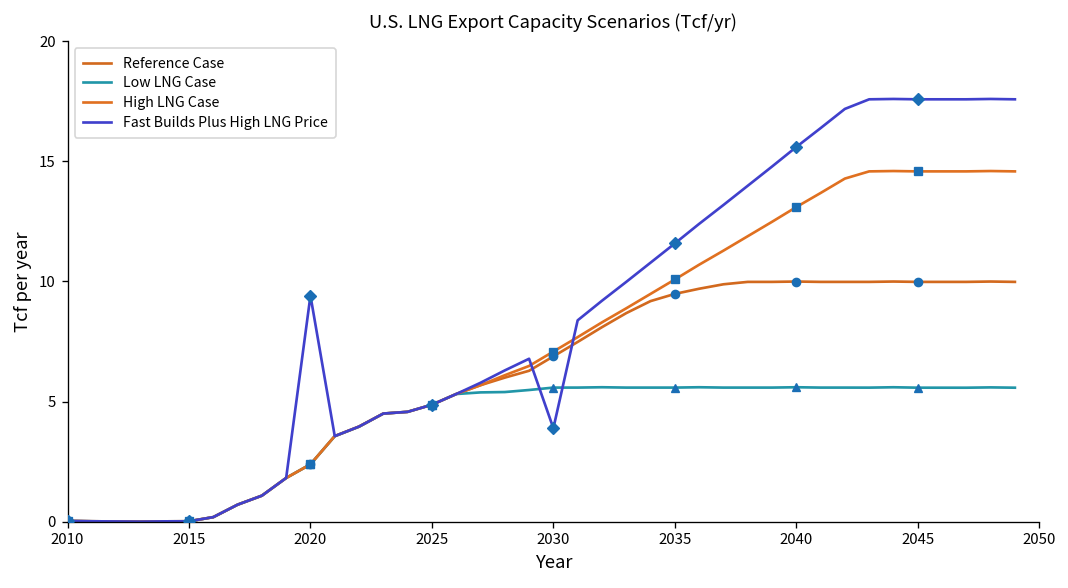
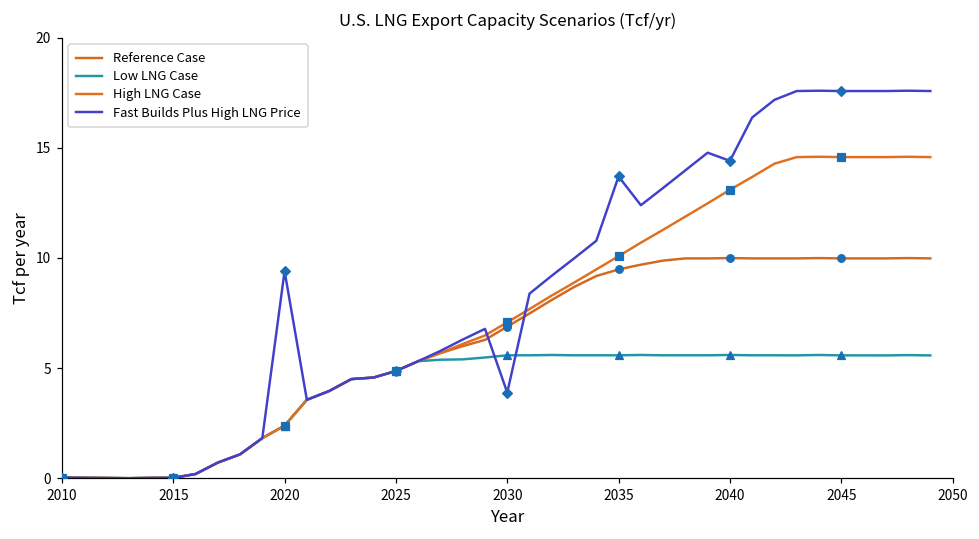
Fast Builds Plus High LNG Price, 2035: 11.6 -> 13.7
Fast Builds Plus High LNG Price, 2040: 15.6 -> 14.4
